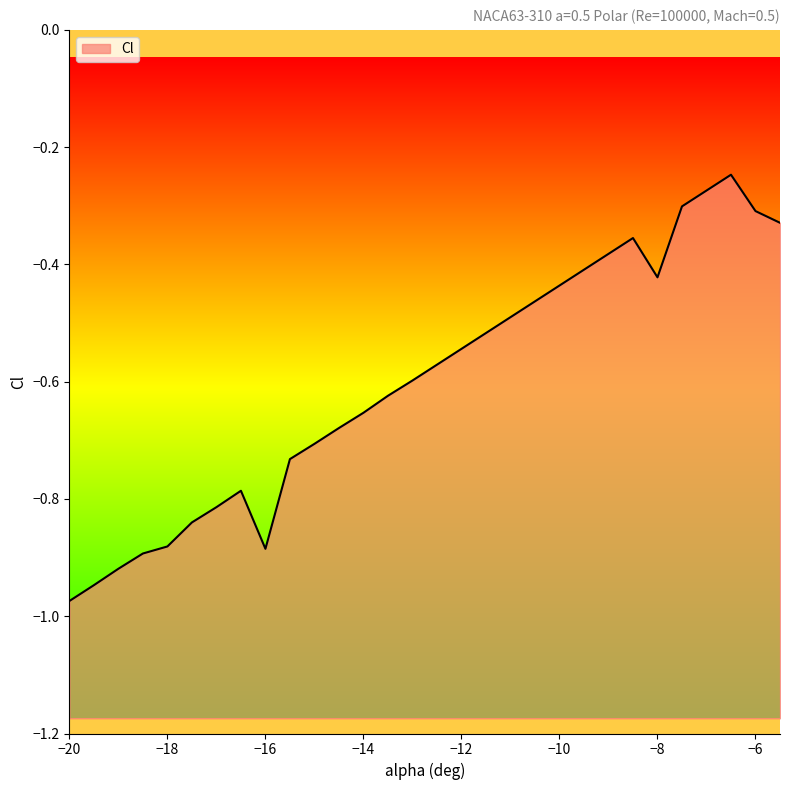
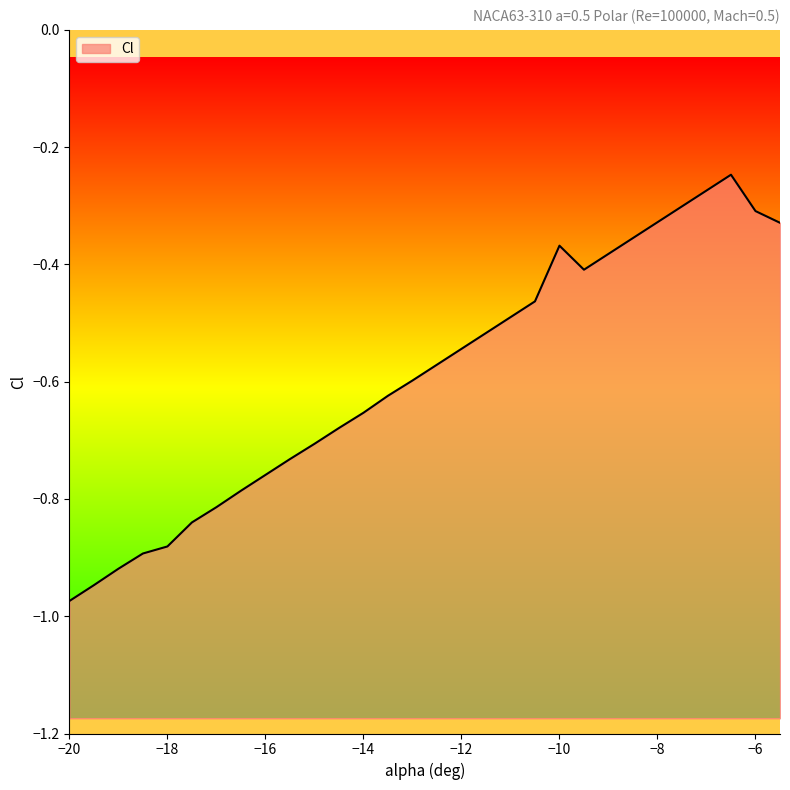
−16: -0.89 -> -0.76
−10: -0.44 -> -0.37
−8: -0.42 -> -0.33
